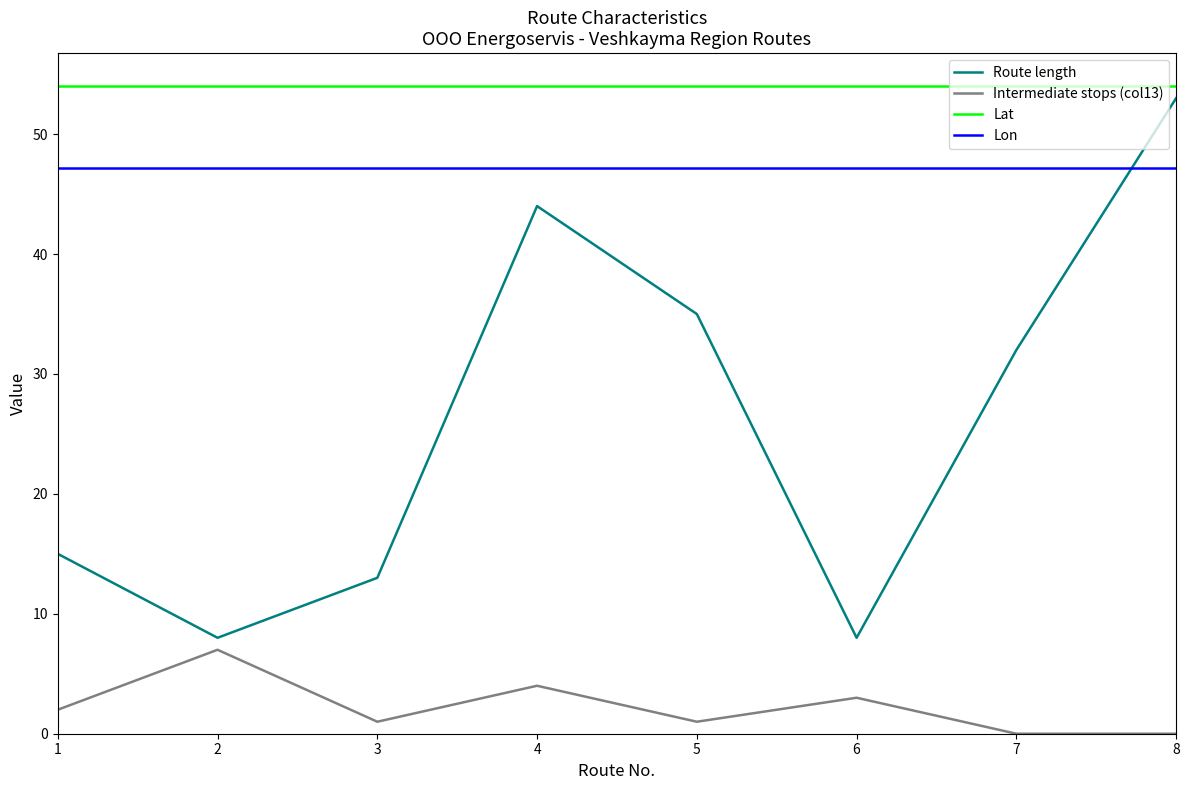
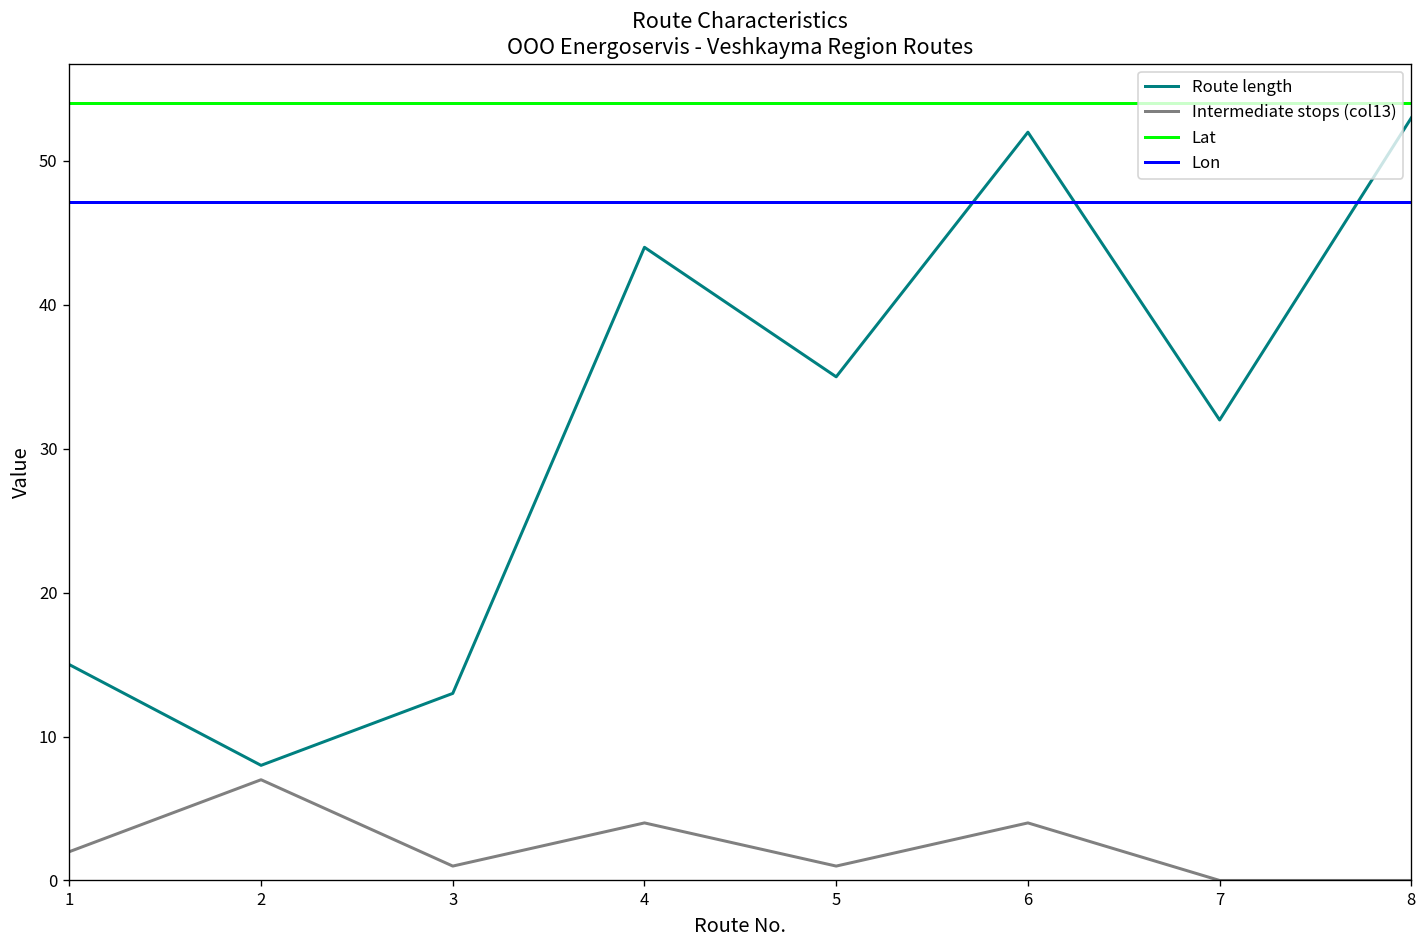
Route length, 6: 8 -> 52
Intermediate stops (col13), 6: 3 -> 4
